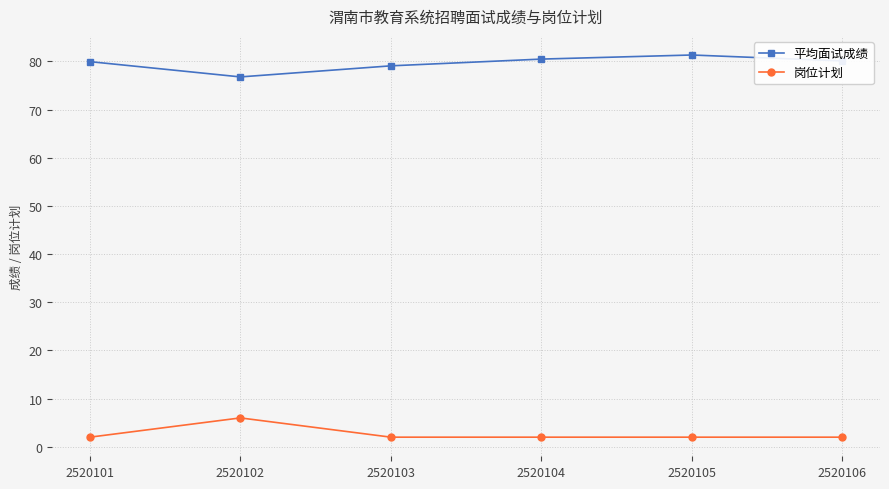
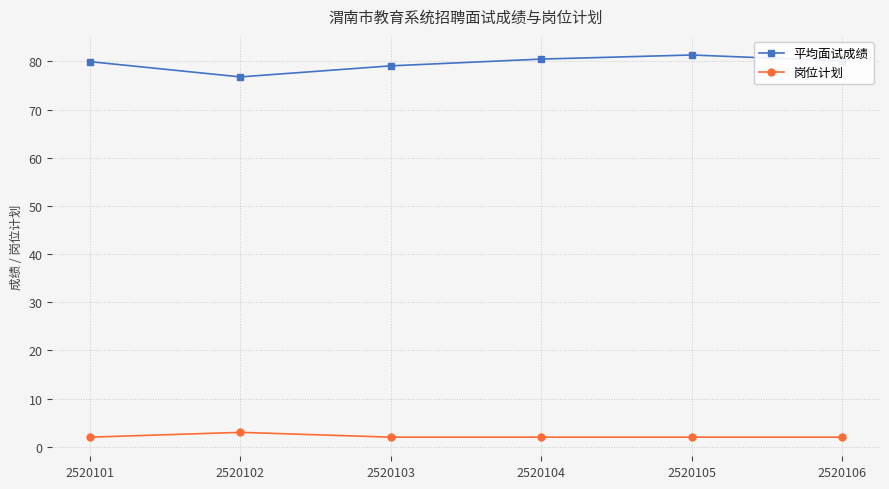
岗位计划, 2520102: 6 -> 3
